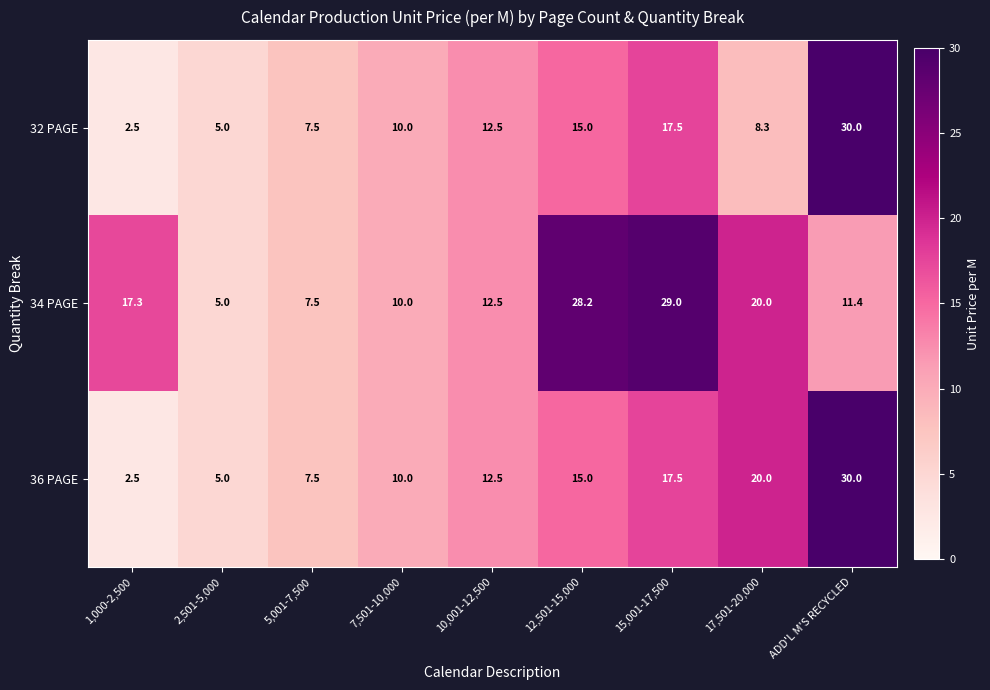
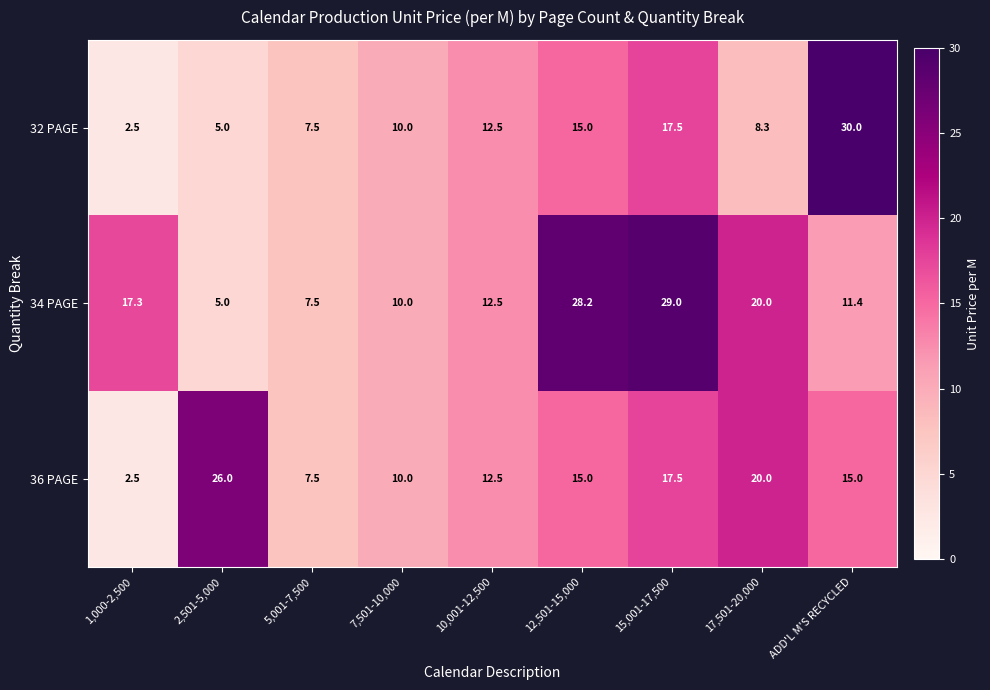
36 PAGE, 2,501-5,000: 5.0 -> 26.0
36 PAGE, ADD'L M'S RECYCLED: 30.0 -> 15.0
